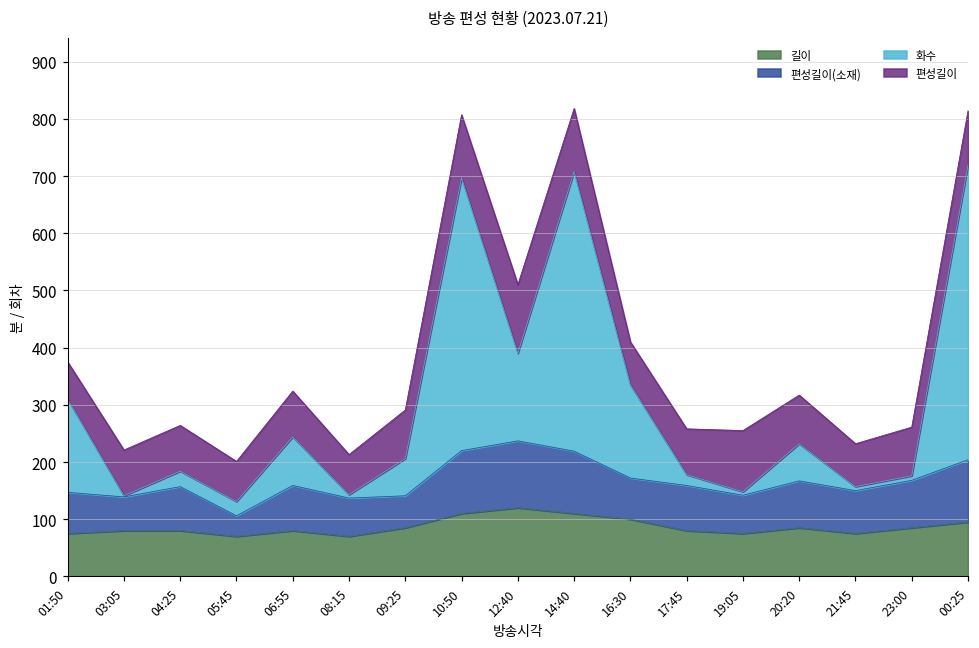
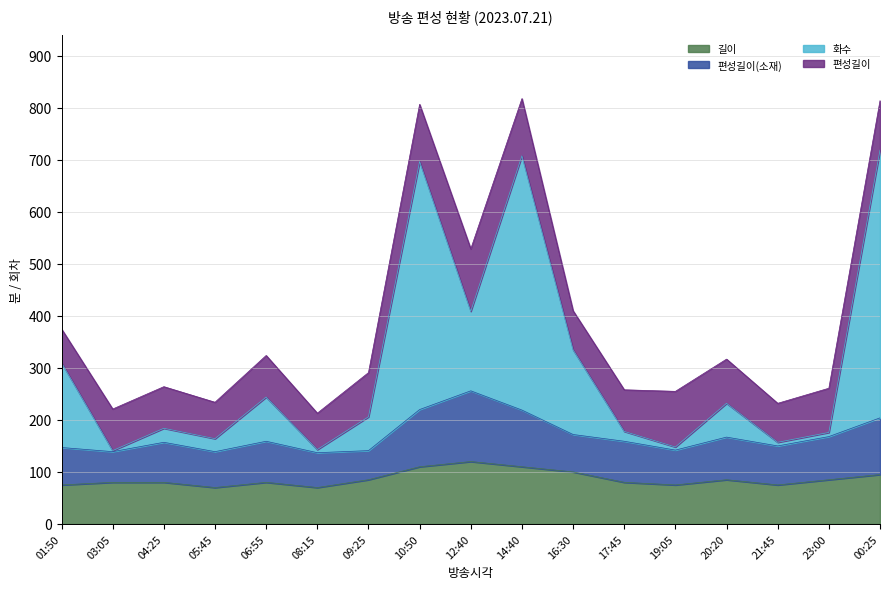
편성길이(소재), 05:45: 40 -> 70
편성길이(소재), 12:40: 120 -> 140
